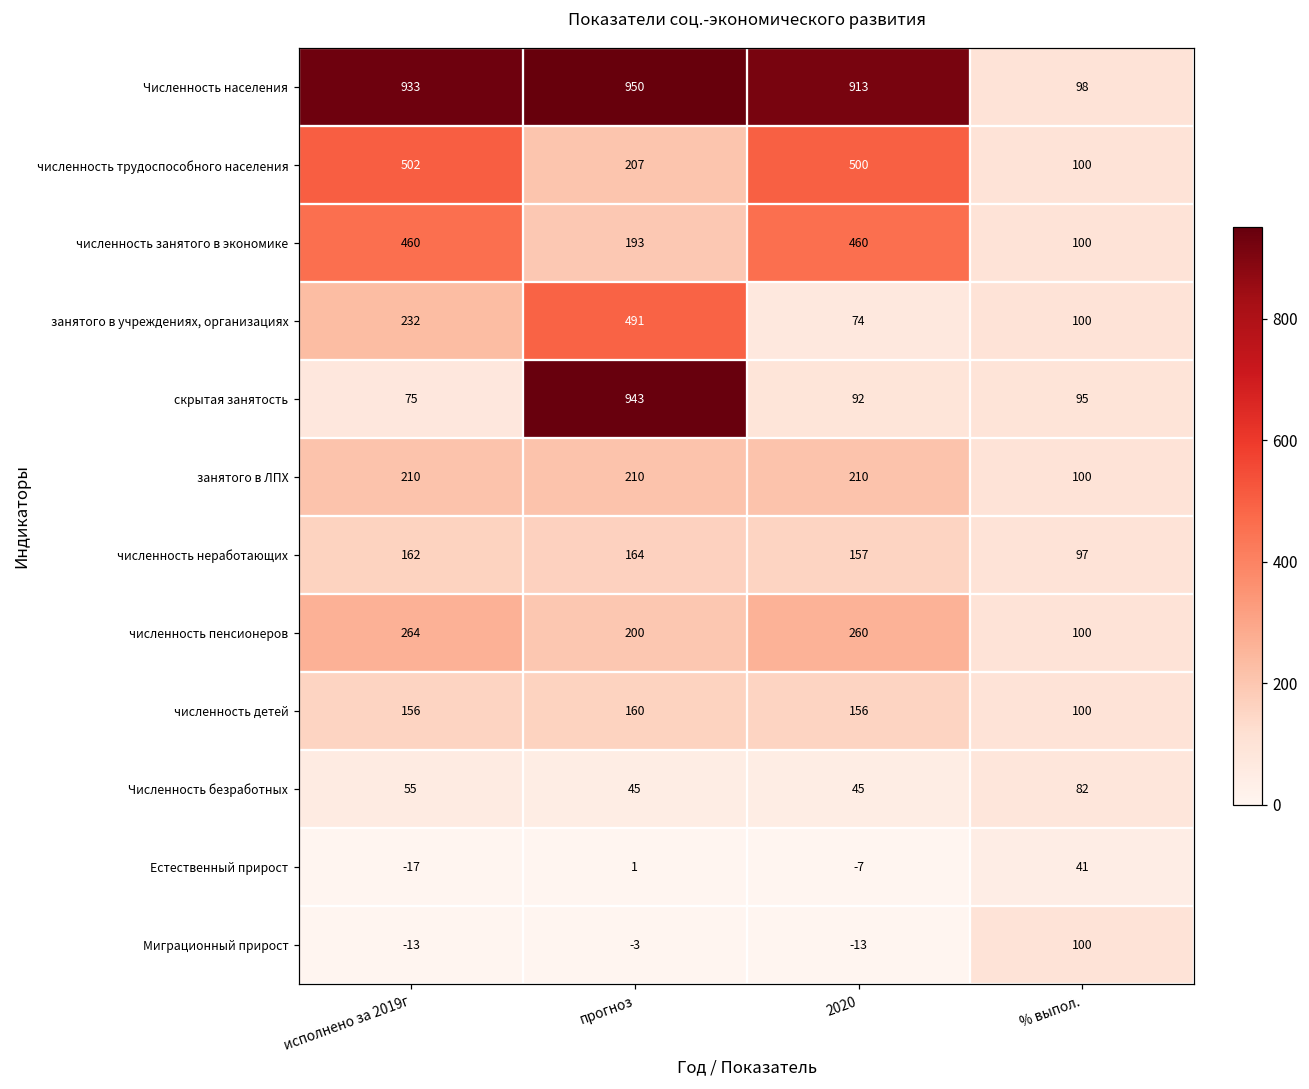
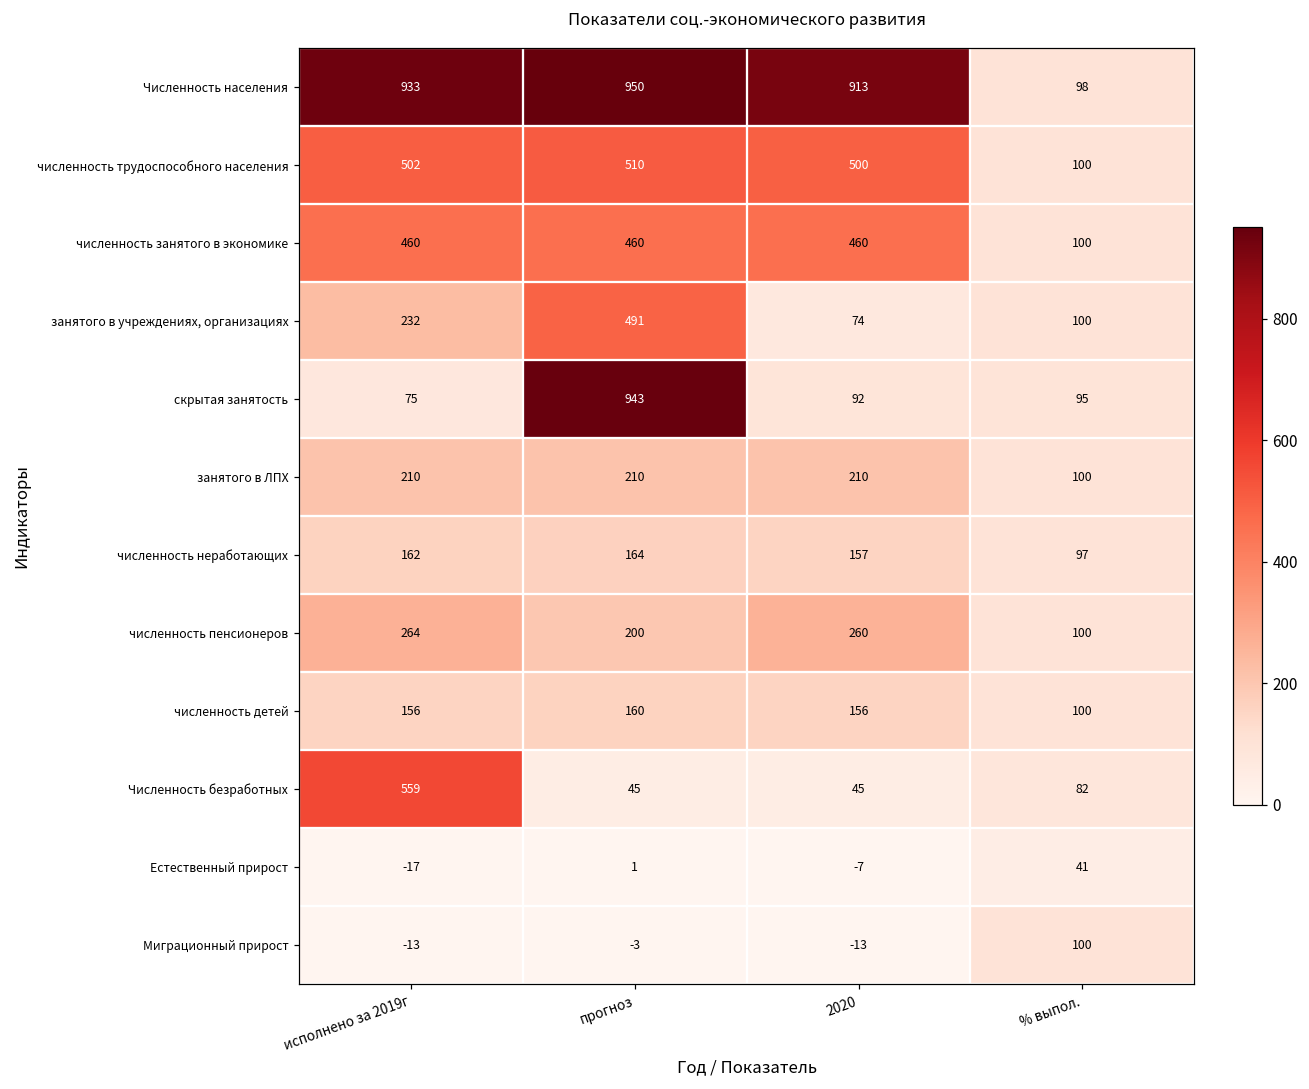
численность трудоспособного населения, прогноз: 207 -> 510
численность занятого в экономике, прогноз: 193 -> 460
Численность безработных, исполнено за 2019г: 55 -> 559
